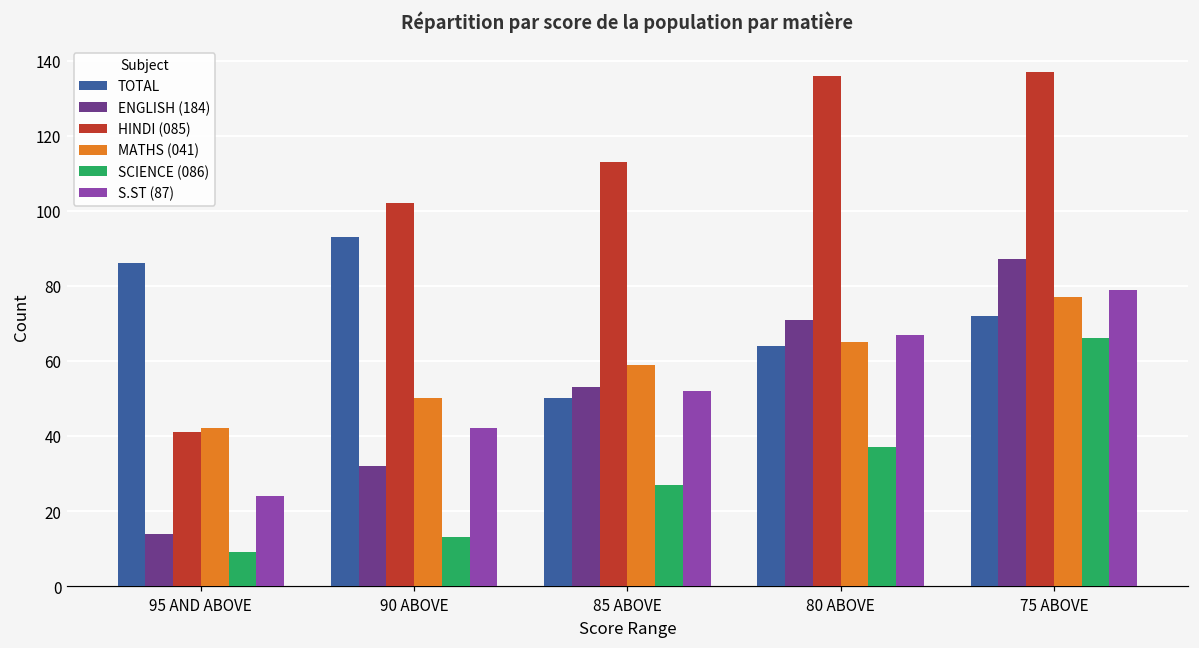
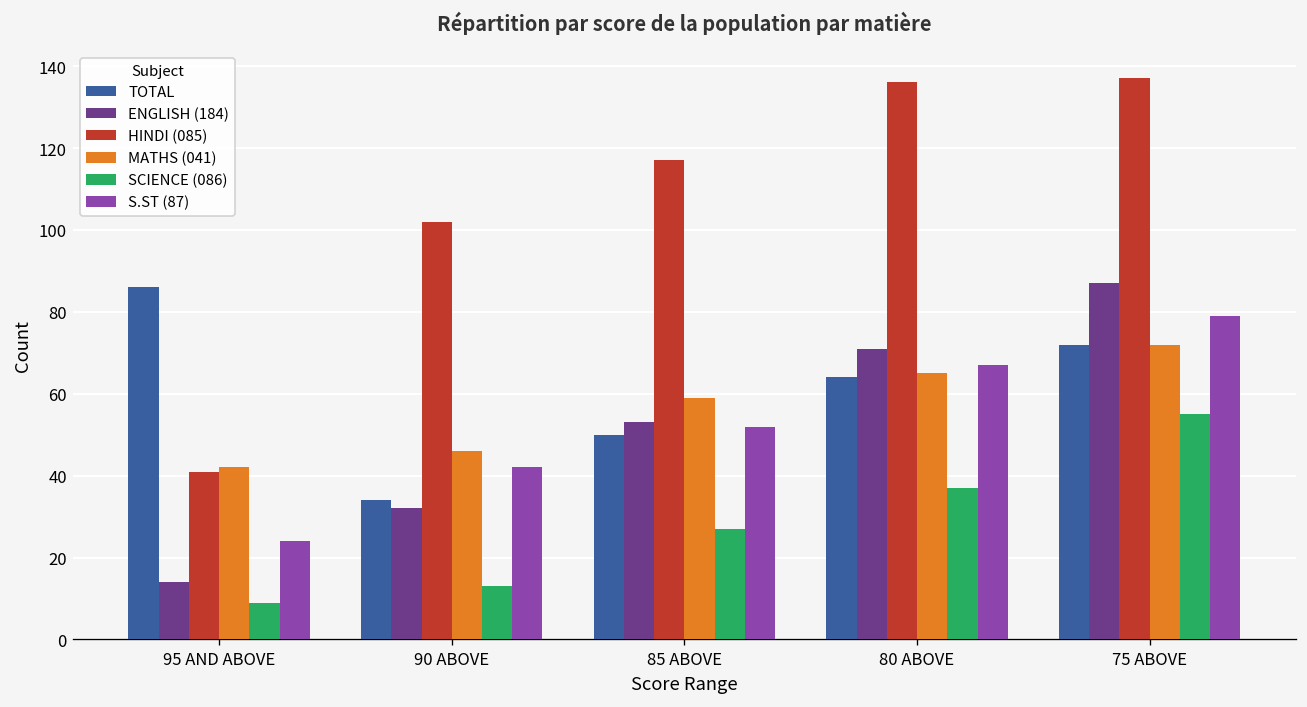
TOTAL, 90 ABOVE: 93 -> 34
MATHS (041), 90 ABOVE: 50 -> 46
HINDI (085), 85 ABOVE: 113 -> 117
MATHS (041), 75 ABOVE: 77 -> 72
SCIENCE (086), 75 ABOVE: 66 -> 55
